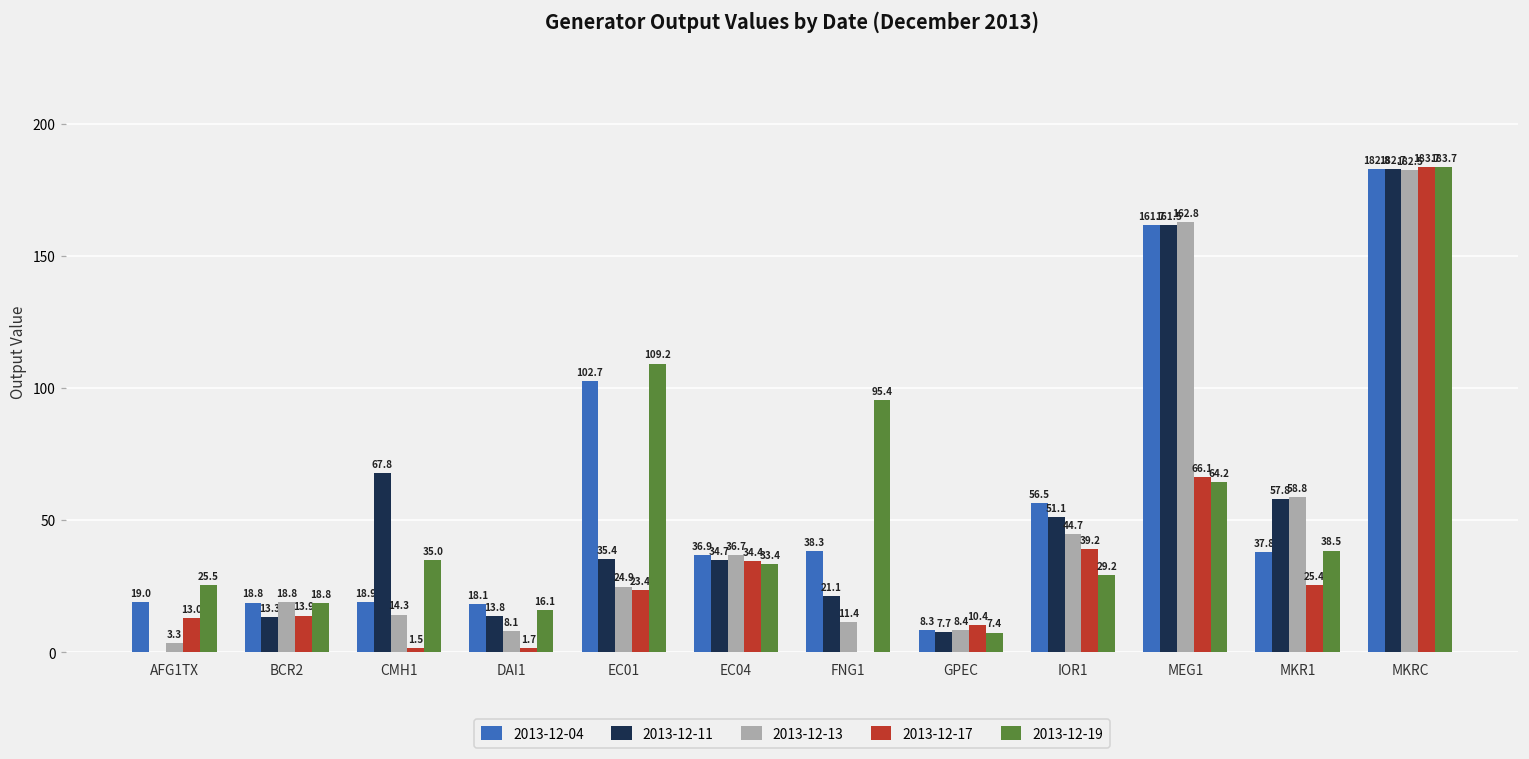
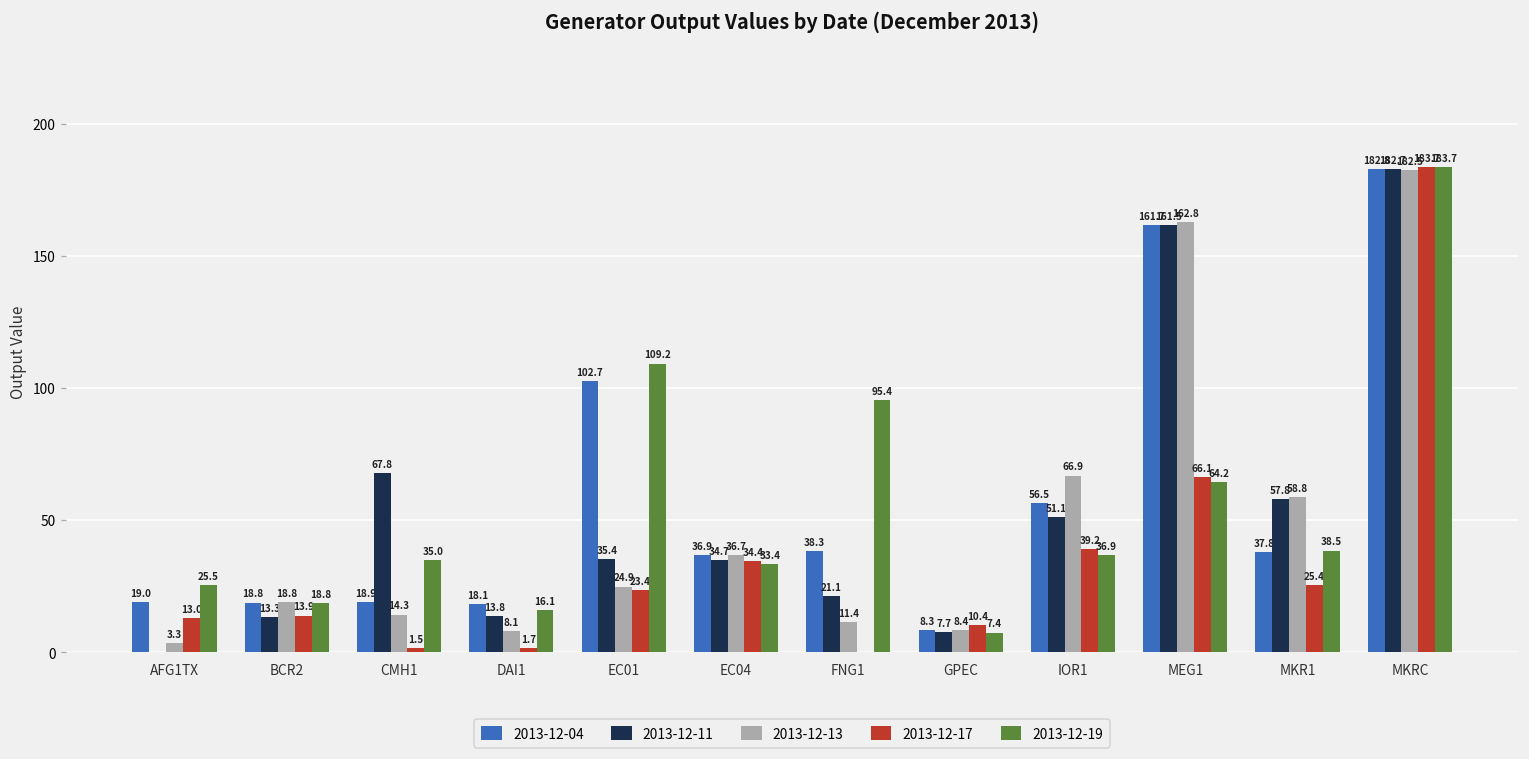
2013-12-13, IOR1: 44.7 -> 66.9
2013-12-19, IOR1: 29.2 -> 36.9
